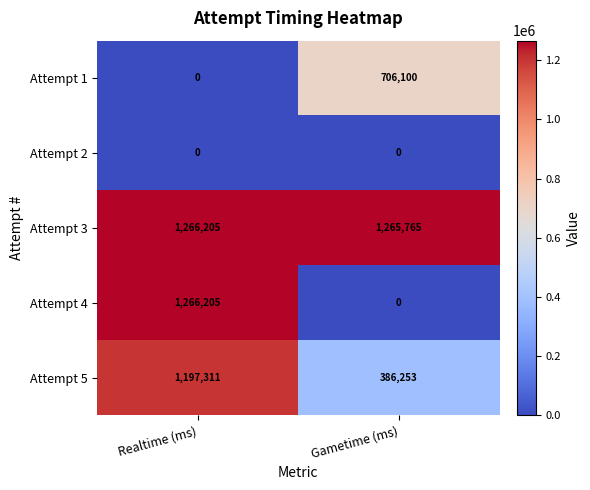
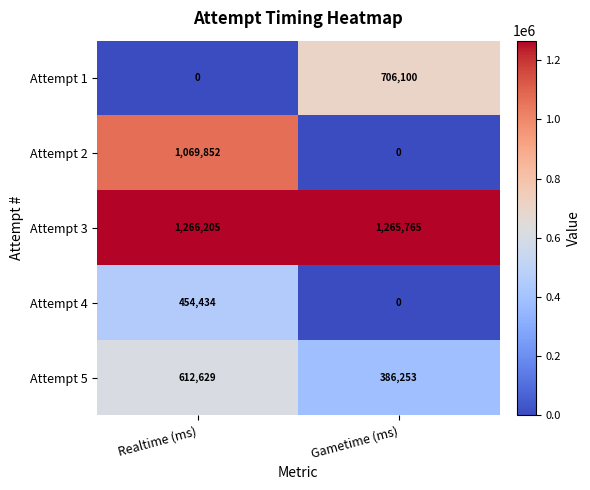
Attempt 2, Realtime (ms): 0 -> 1,069,852
Attempt 4, Realtime (ms): 1,266,205 -> 454,434
Attempt 5, Realtime (ms): 1,197,311 -> 612,629
